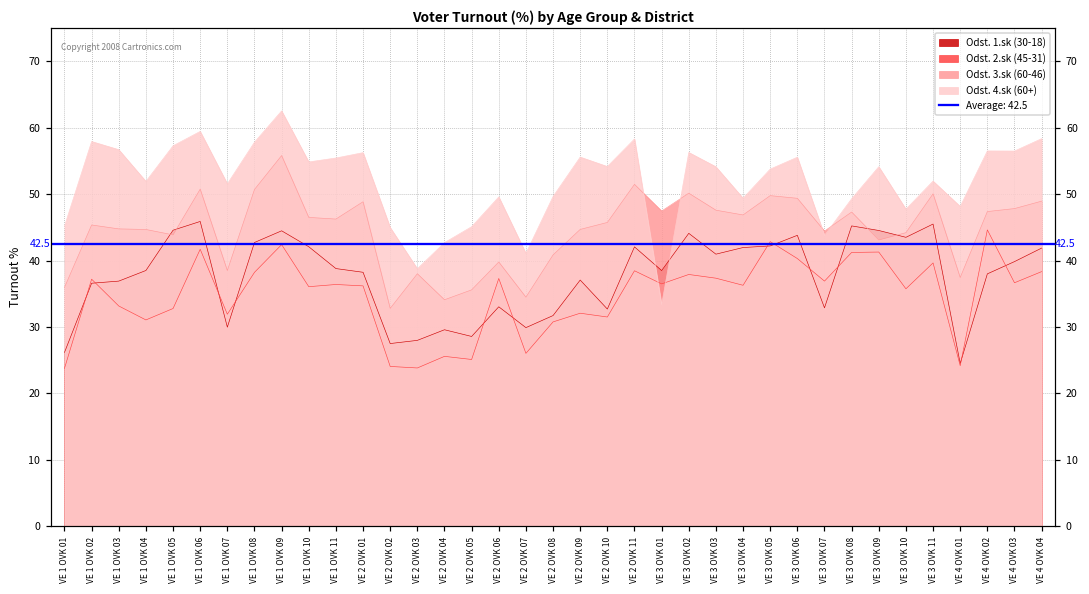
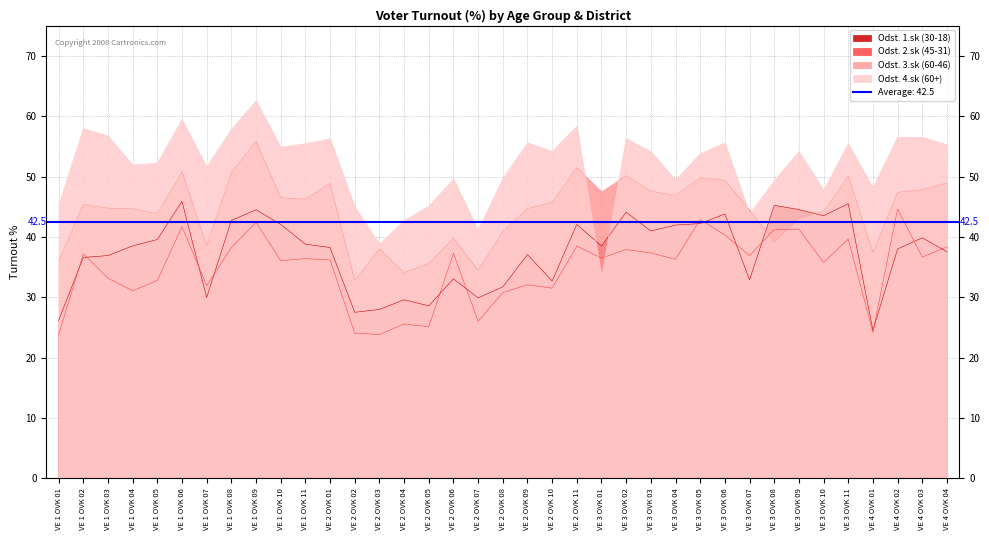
Odst. 1.sk (30-18), VE 1 OVK 05: 45 -> 40
Odst. 4.sk (60+), VE 1 OVK 05: 57 -> 52
Odst. 3.sk (60-46), VE 3 OVK 08: 47 -> 39
Odst. 4.sk (60+), VE 3 OVK 11: 52 -> 55
Odst. 1.sk (30-18), VE 4 OVK 04: 42 -> 38
Odst. 4.sk (60+), VE 4 OVK 04: 58 -> 55
